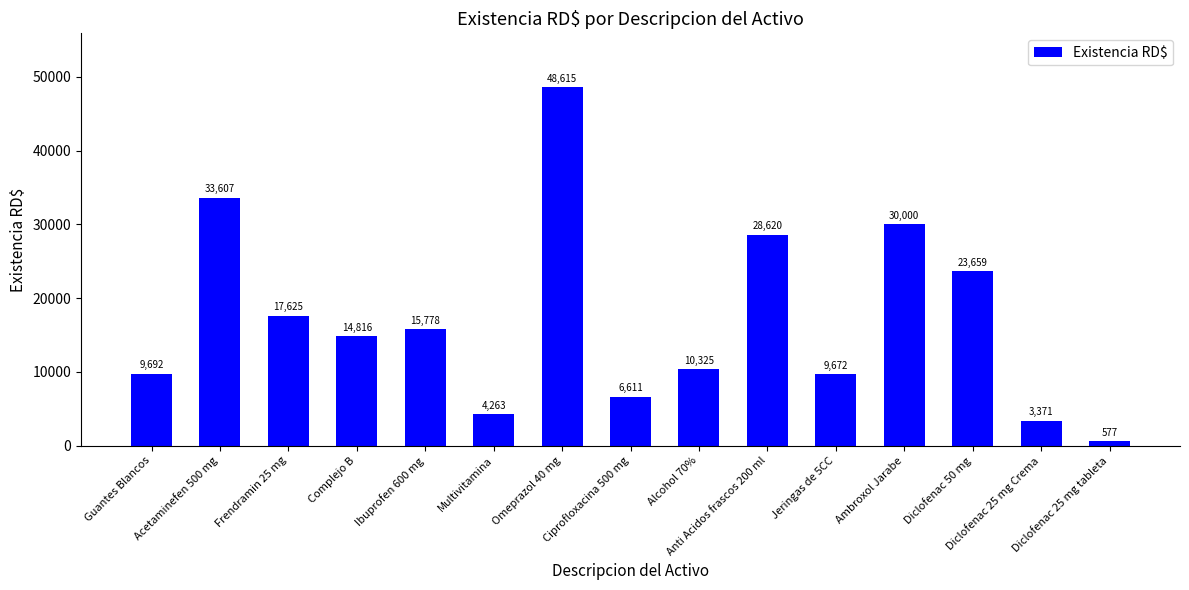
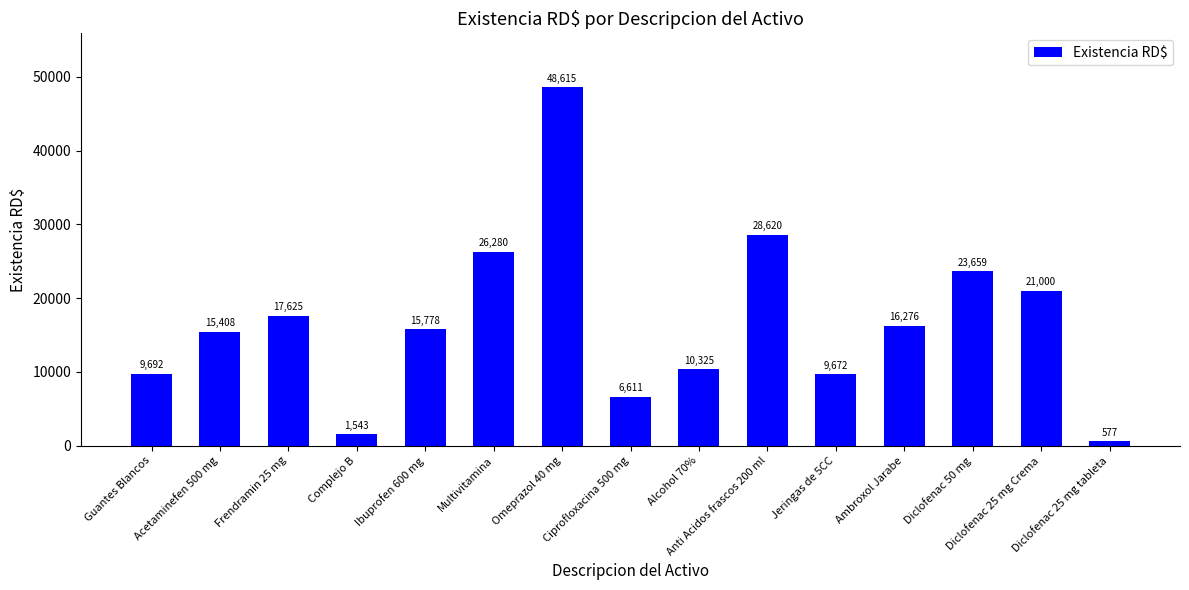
Acetaminefen 500 mg: 33,607 -> 15,408
Complejo B: 14,816 -> 1,543
Multivitamina: 4,263 -> 26,280
Ambroxol Jarabe: 30,000 -> 16,276
Diclofenac 25 mg Crema: 3,371 -> 21,000
